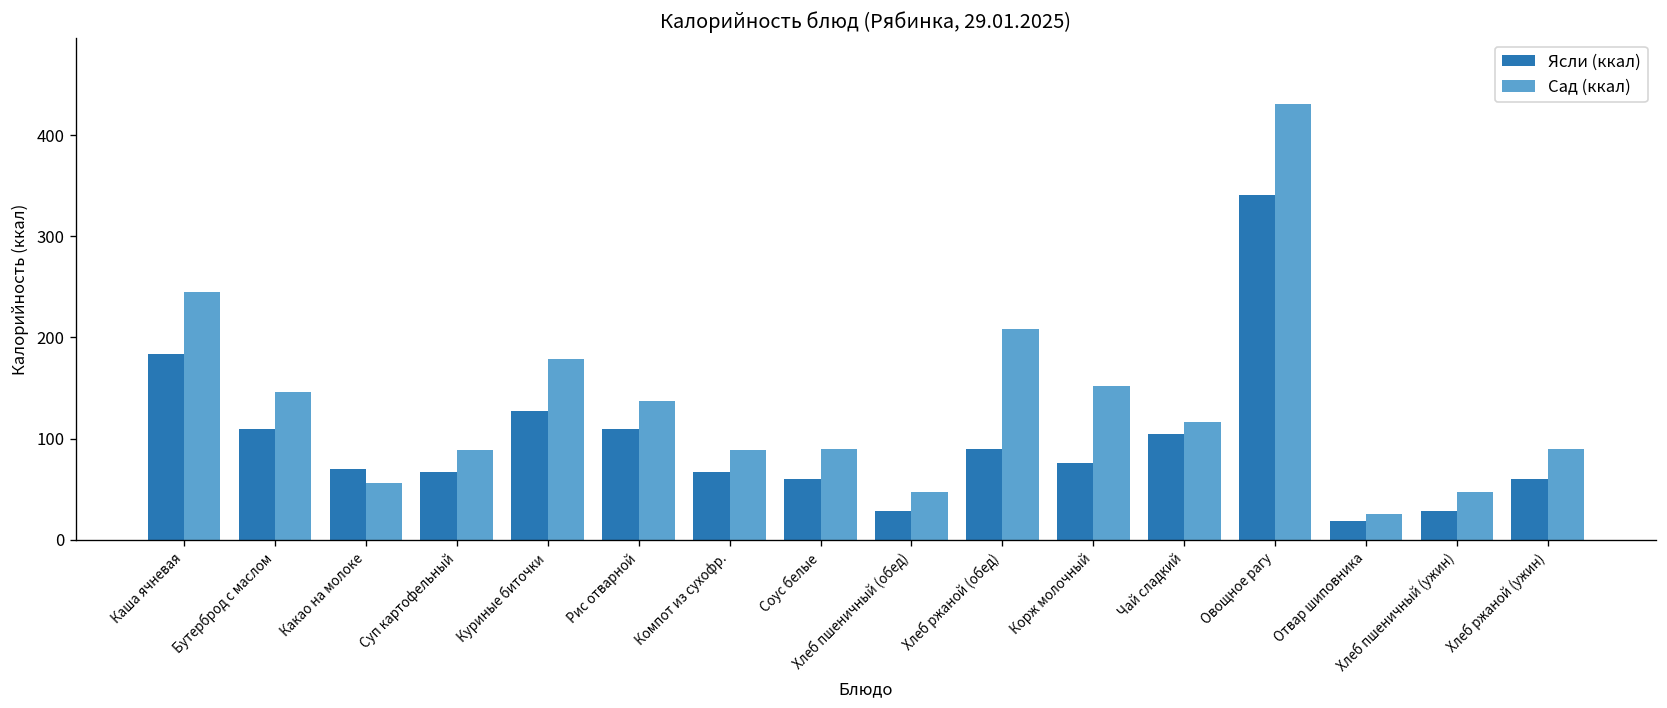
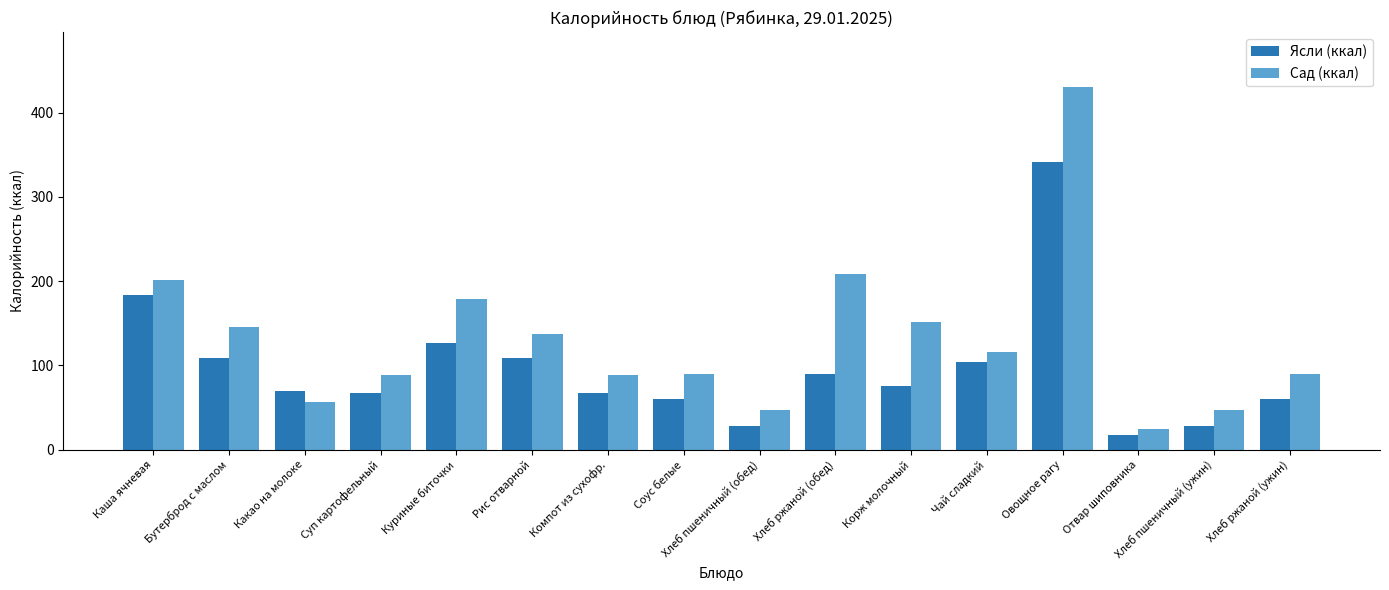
Сад (ккал), Каша ячневая: 250 -> 200
